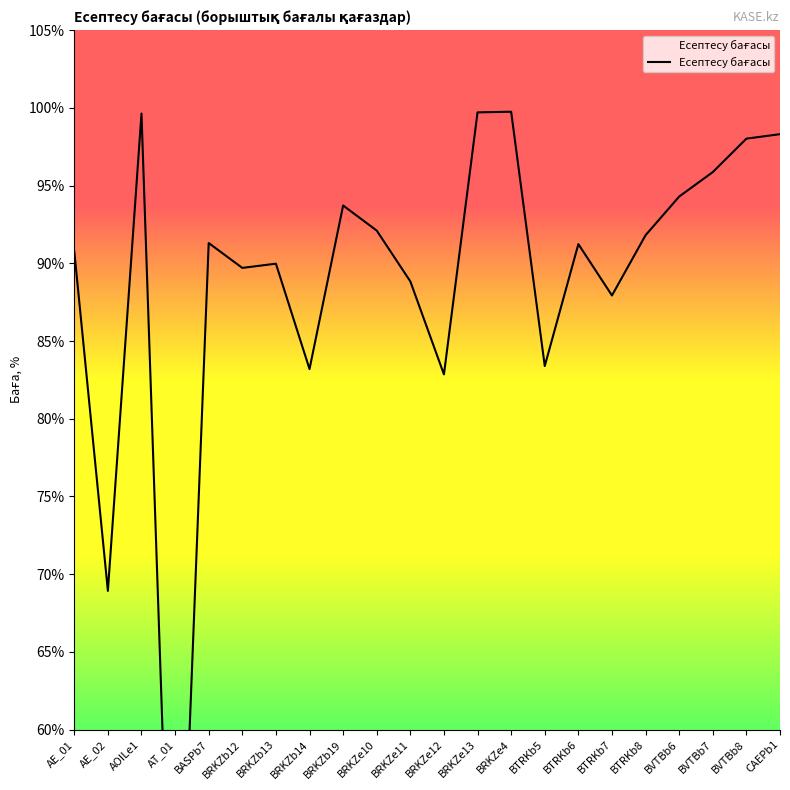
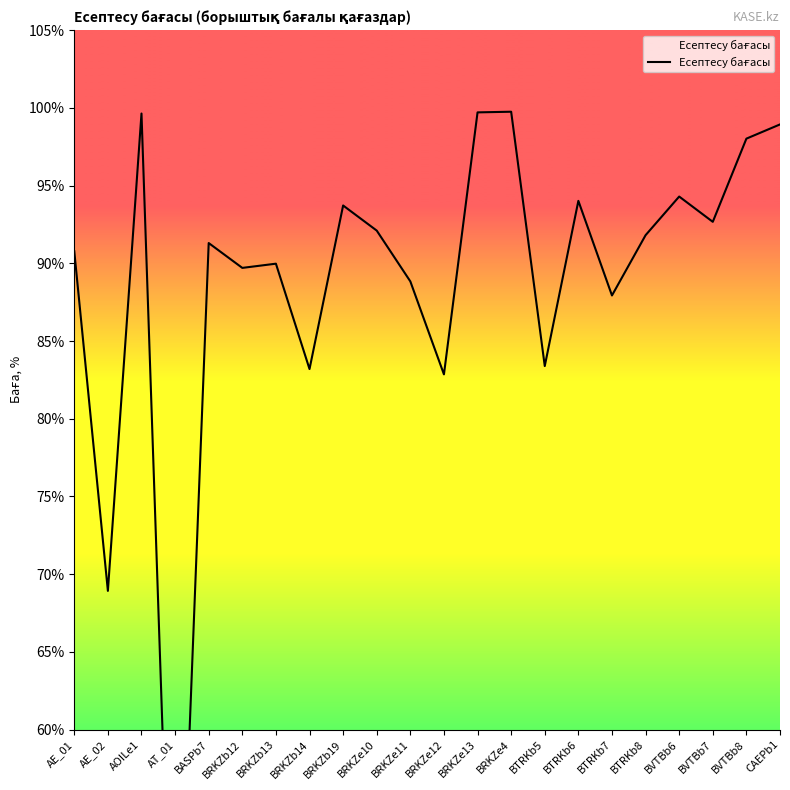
Есептесу бағасы, BTRKb6: 91.2% -> 94.0%
Есептесу бағасы, BVTBb7: 95.9% -> 92.7%
Есептесу бағасы, CAEPb1: 98.3% -> 98.9%
